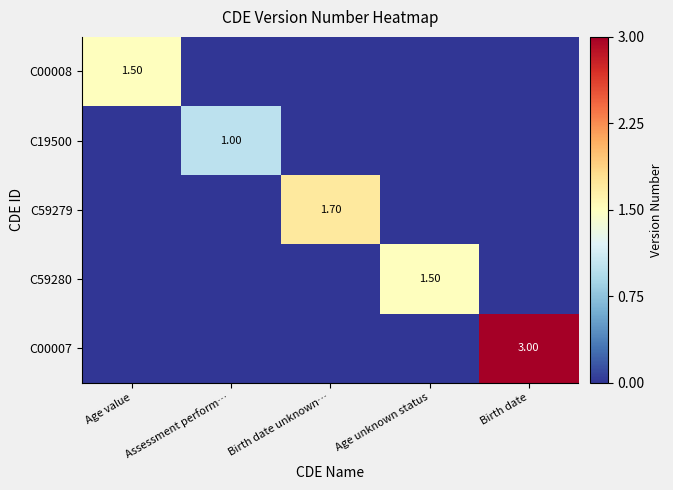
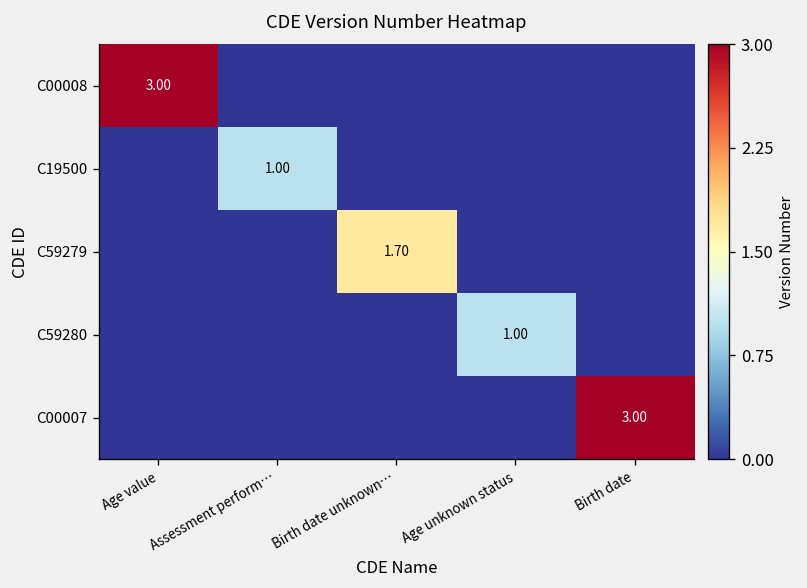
C00008, Age value: 1.50 -> 3.00
C59280, Age unknown status: 1.50 -> 1.00
